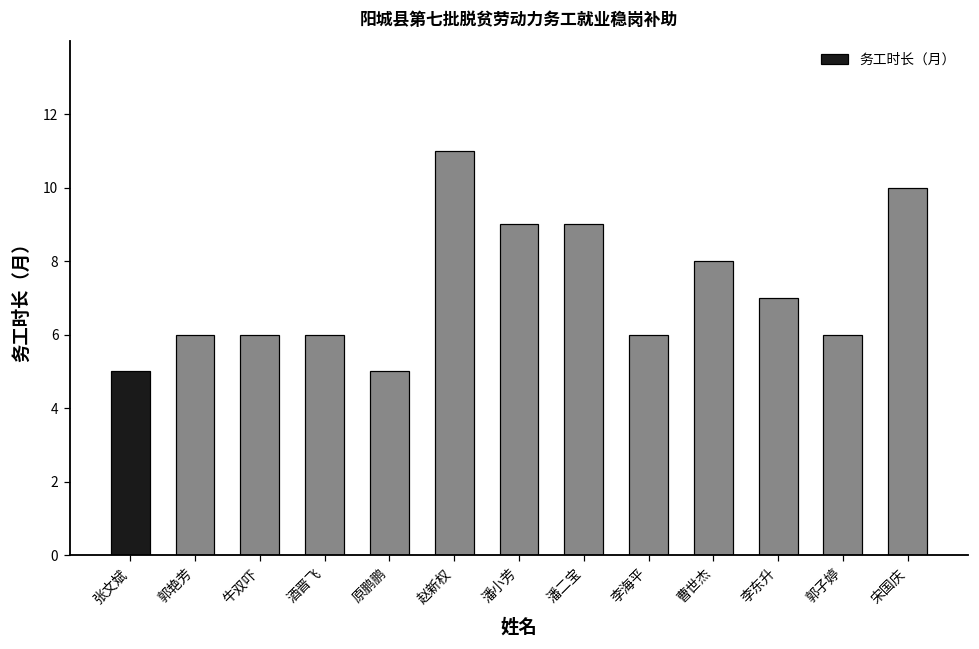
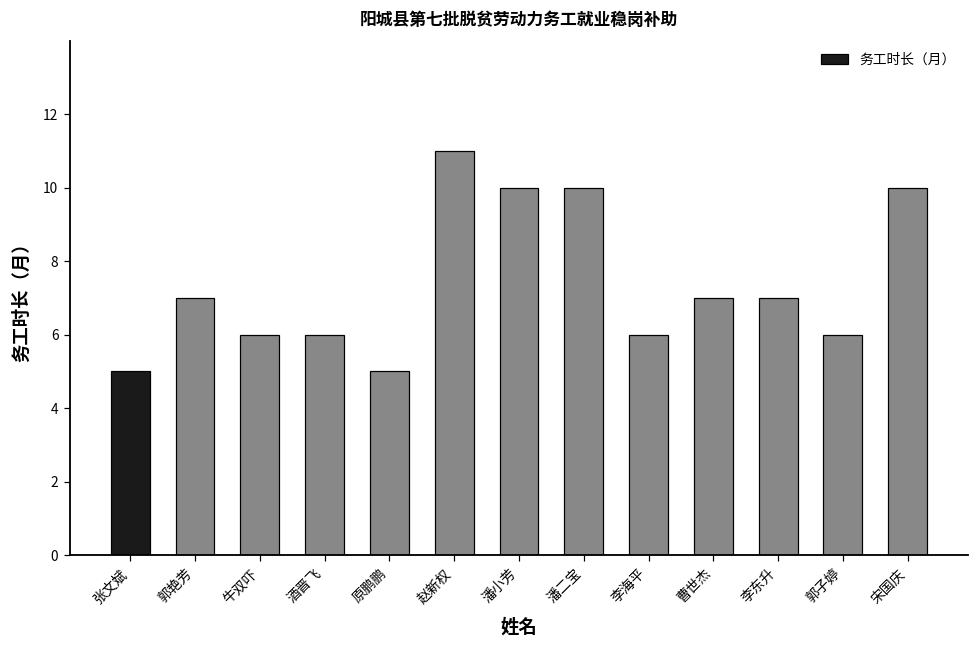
郭艳芳: 6 -> 7
潘小芳: 9 -> 10
潘二宝: 9 -> 10
曹世杰: 8 -> 7
